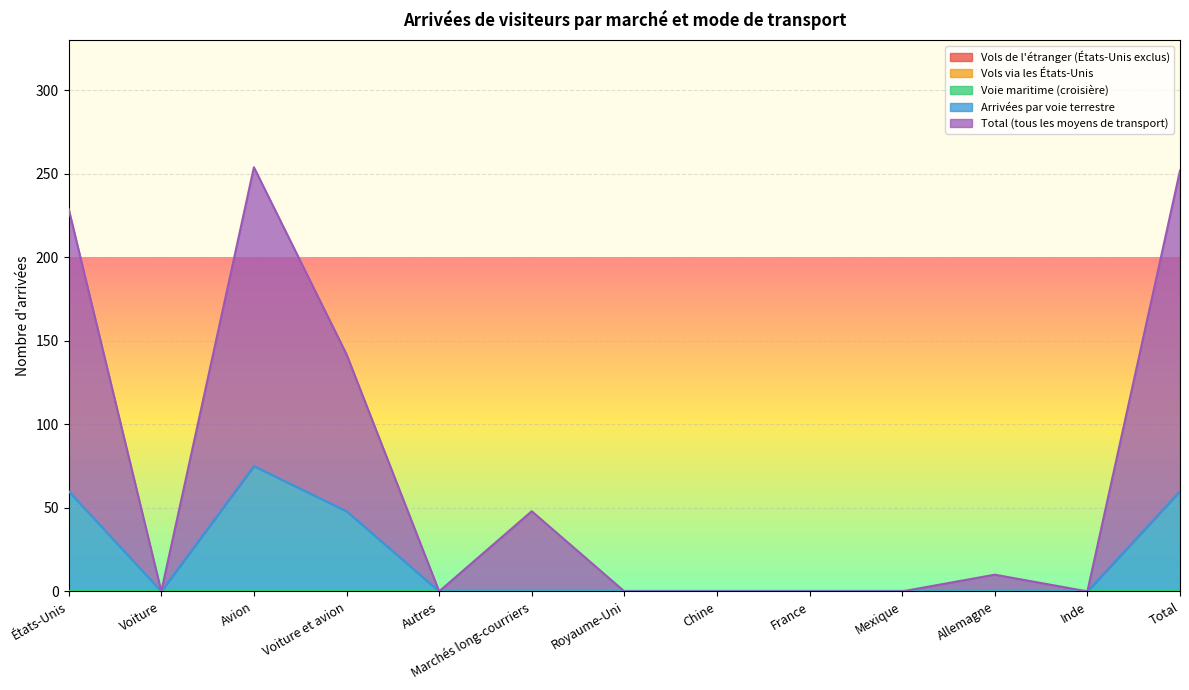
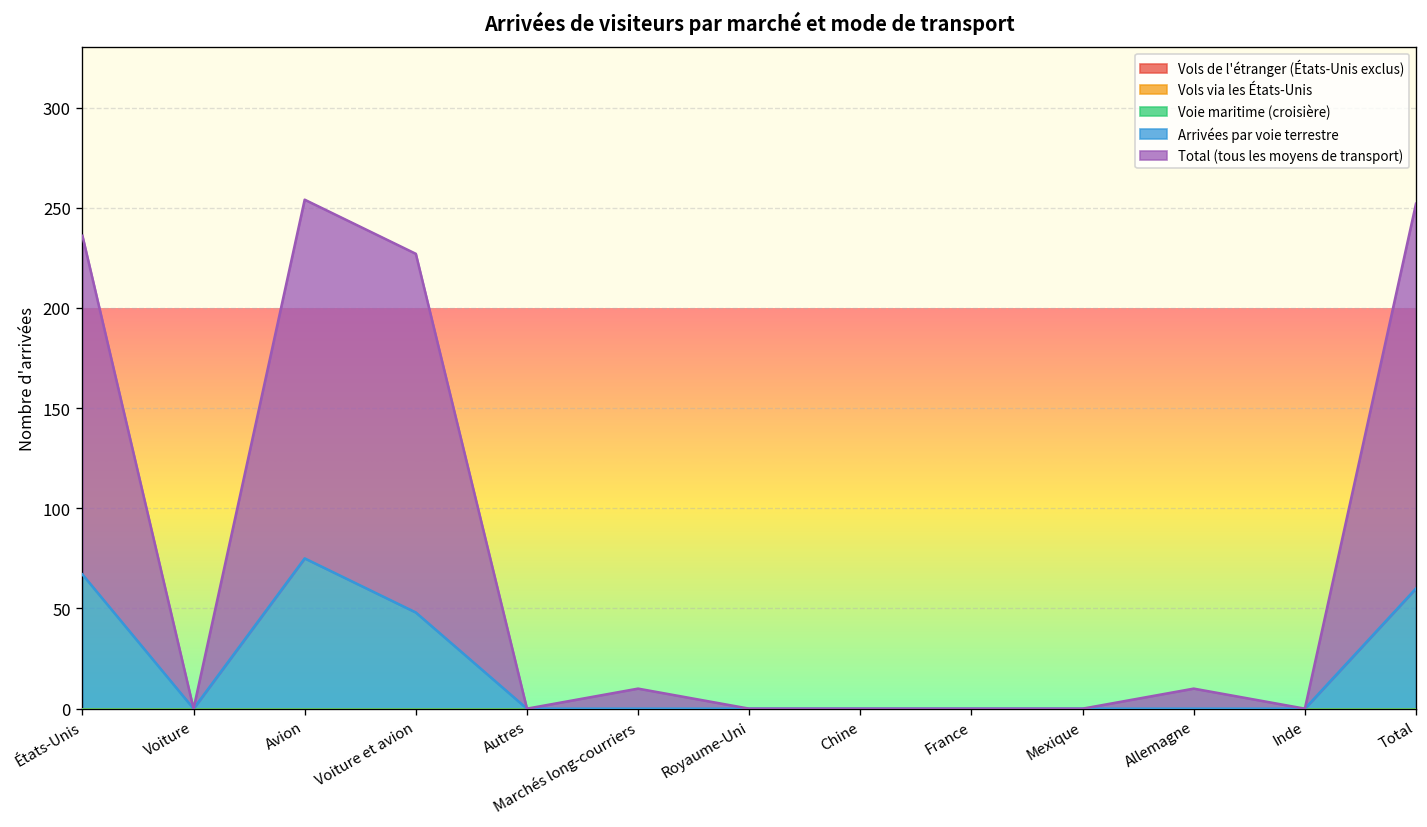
Arrivées par voie terrestre, États-Unis: 60 -> 67
Total (tous les moyens de transport), Voiture et avion: 94 -> 179
Total (tous les moyens de transport), Marchés long-courriers: 48 -> 10
